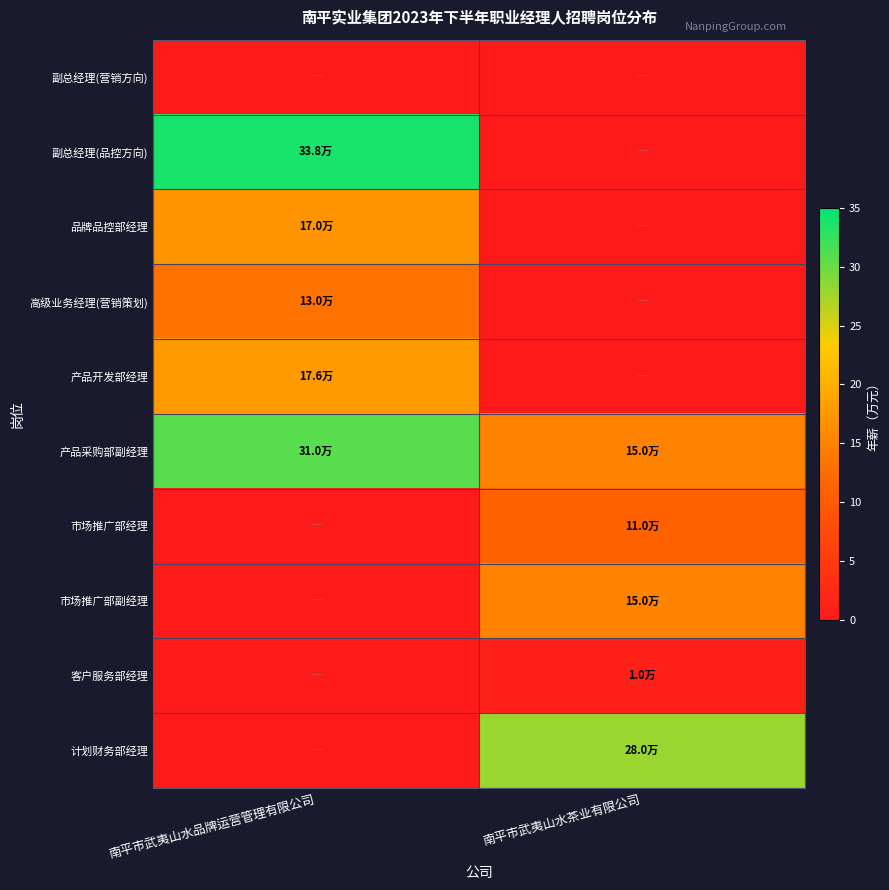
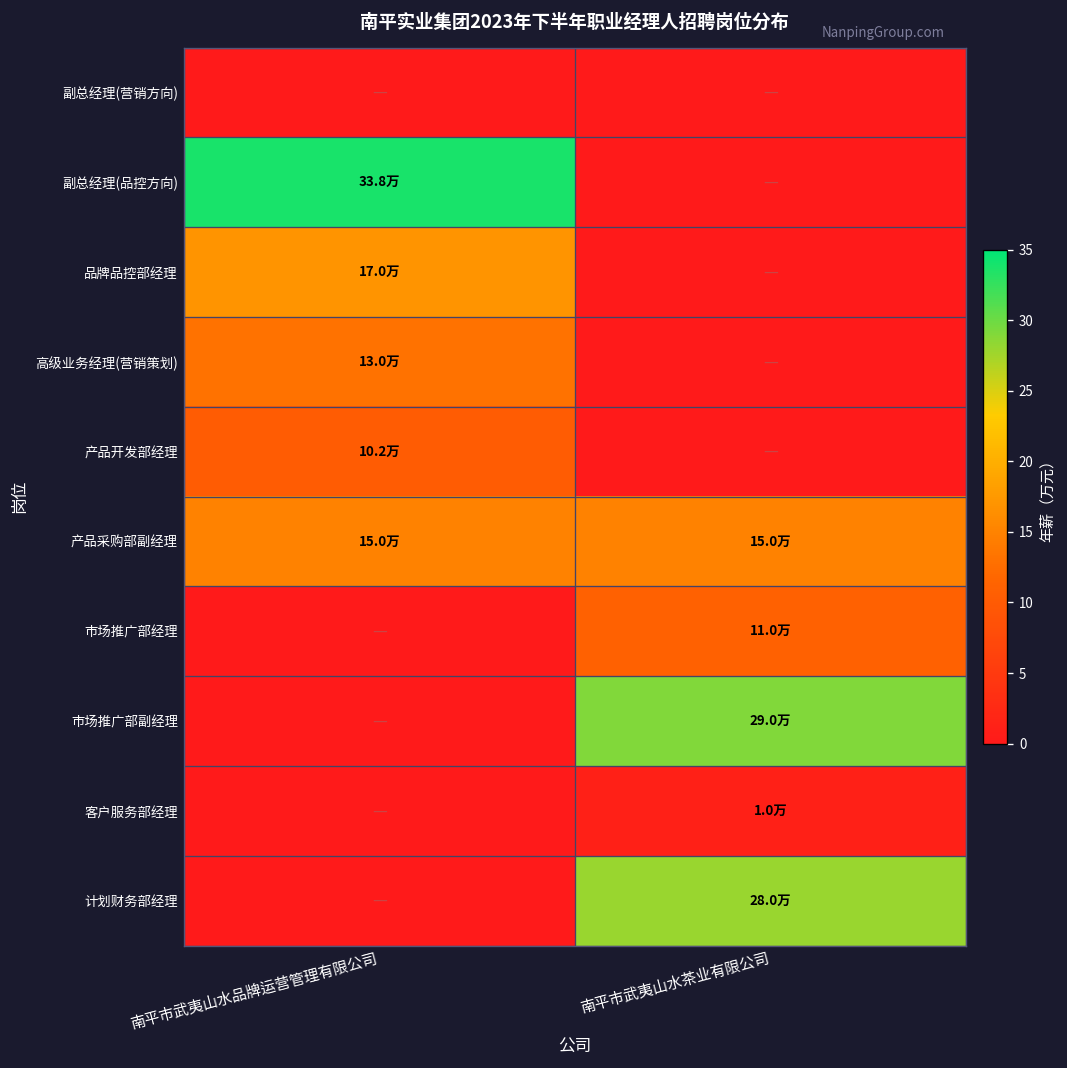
产品开发部经理, 南平市武夷山水品牌运营管理有限公司: 17.6万 -> 10.2万
产品采购部副经理, 南平市武夷山水品牌运营管理有限公司: 31.0万 -> 15.0万
市场推广部副经理, 南平市武夷山水茶业有限公司: 15.0万 -> 29.0万
